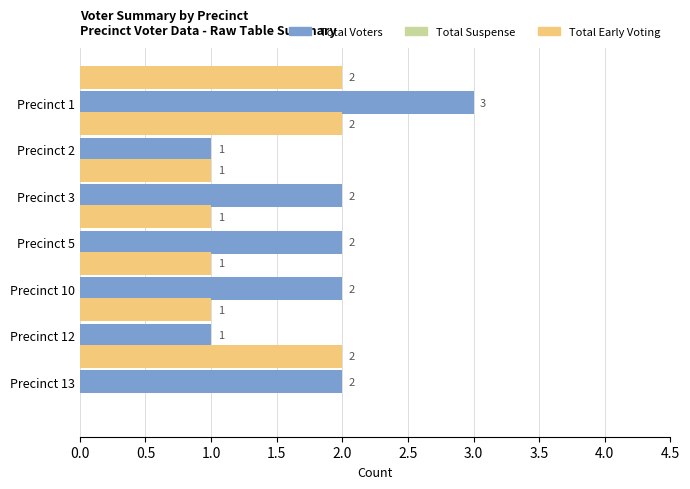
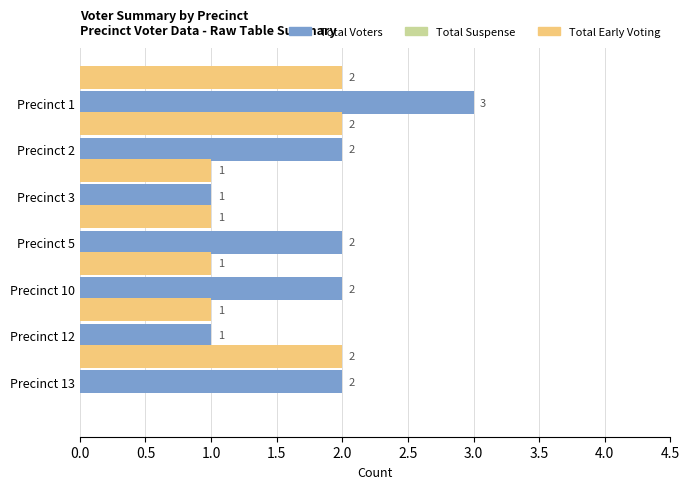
Total Voters, Precinct 2: 1 -> 2
Total Voters, Precinct 3: 2 -> 1
